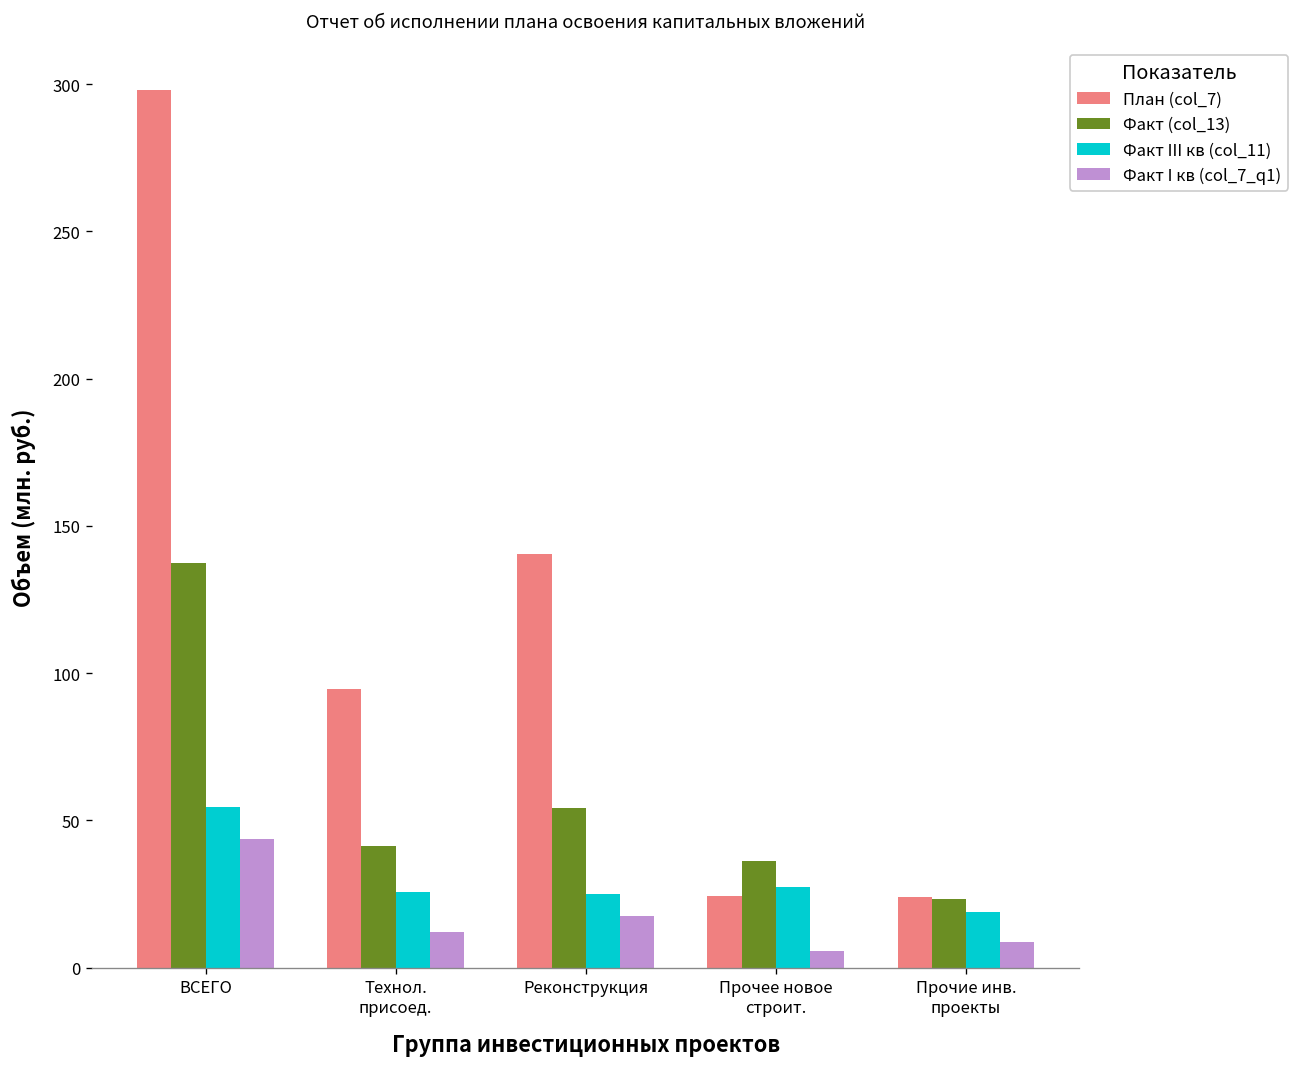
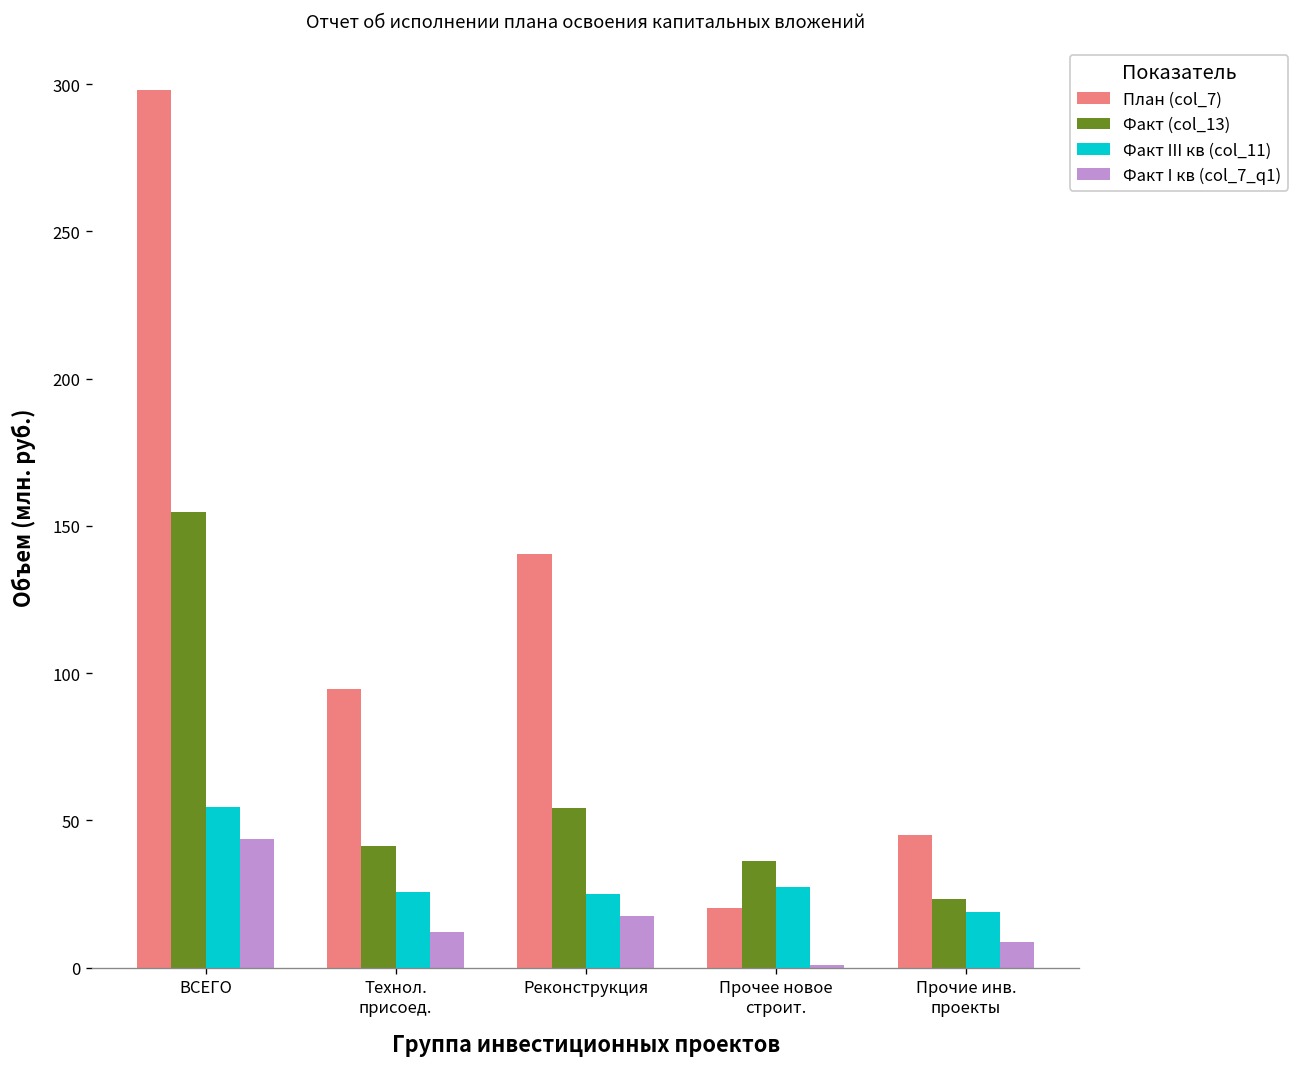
Факт (col_13), ВСЕГО: 137 -> 155
План (col_7), Прочее новое строит.: 24 -> 20
Факт I кв (col_7_q1), Прочее новое строит.: 6 -> 1
План (col_7), Прочие инв. проекты: 24 -> 45
